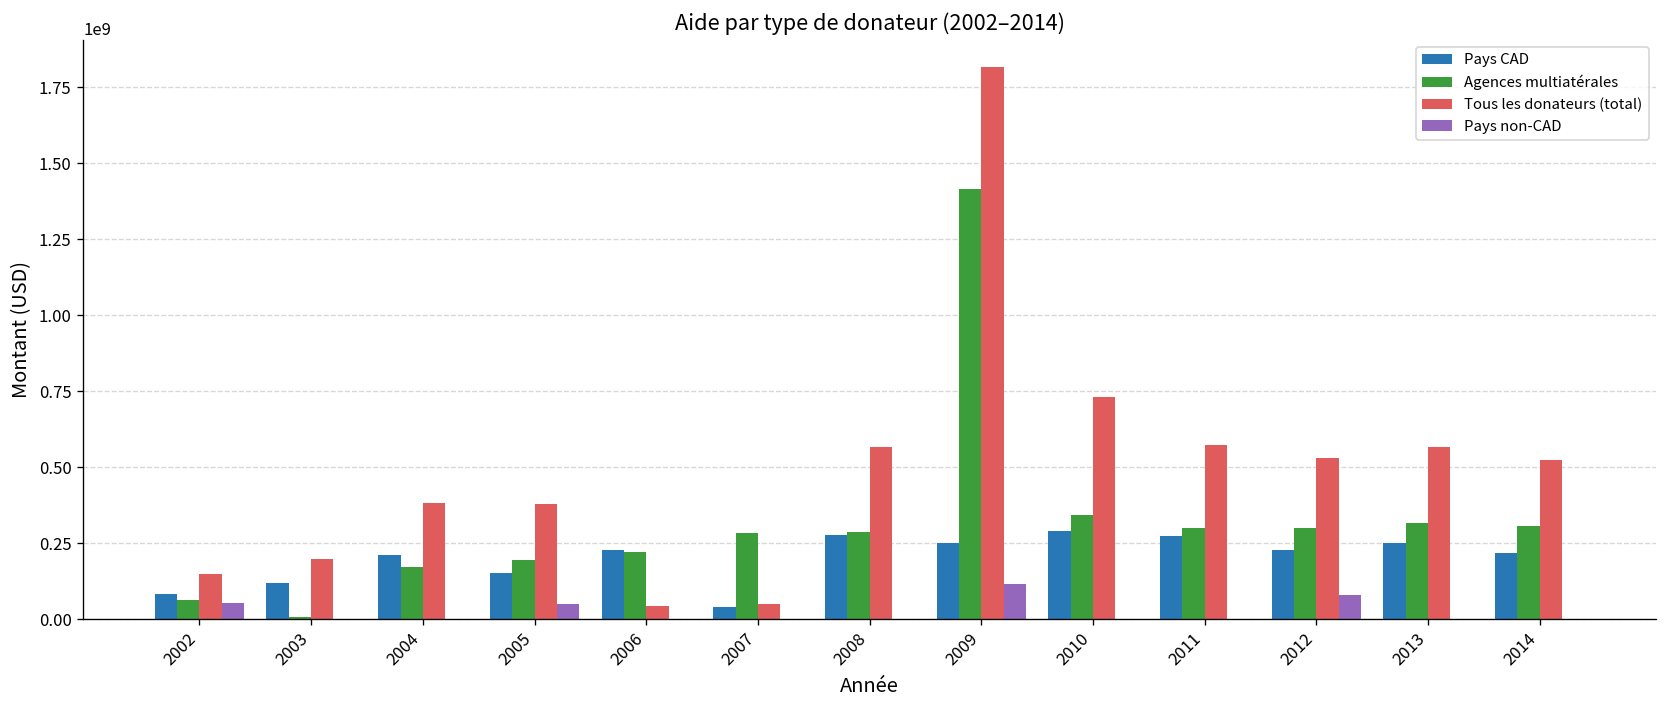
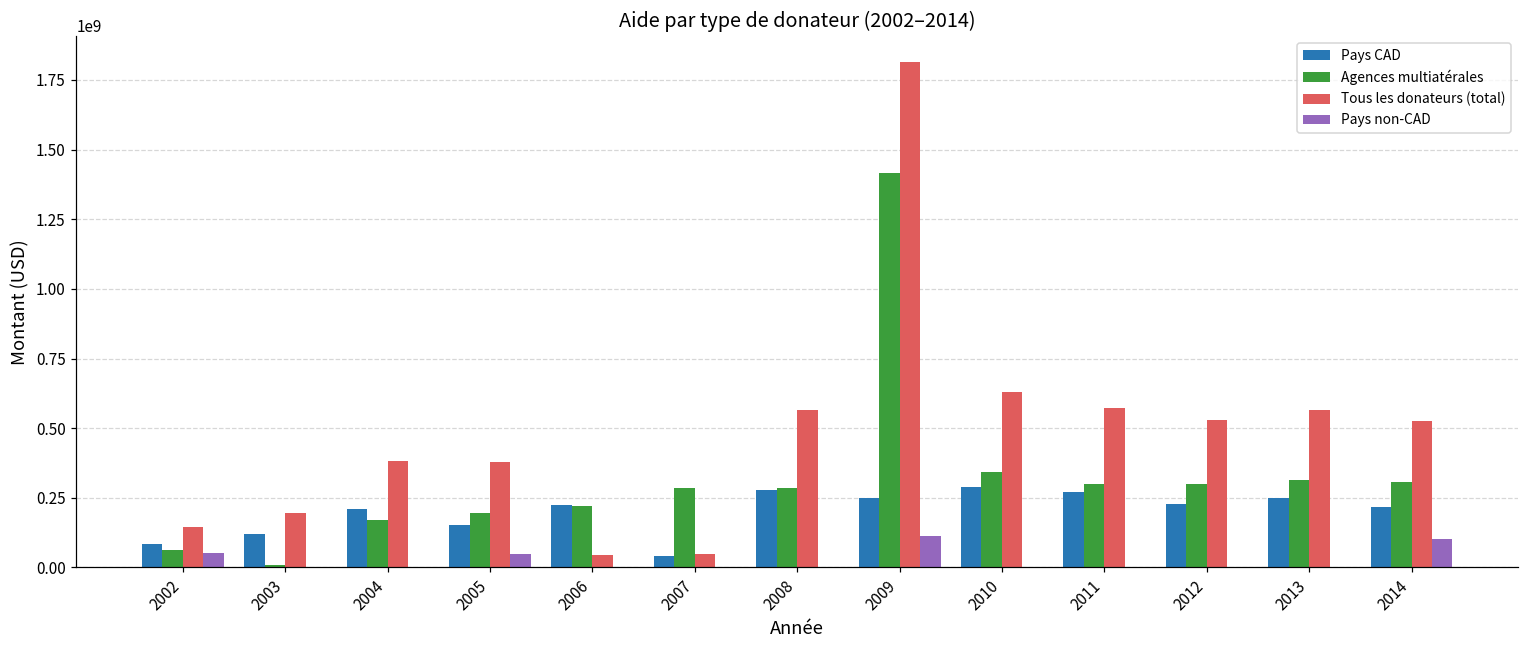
Tous les donateurs (total), 2010: 730000000 -> 630000000
Pays non-CAD, 2012: 80000000 -> 0
Pays non-CAD, 2014: 0 -> 100000000
